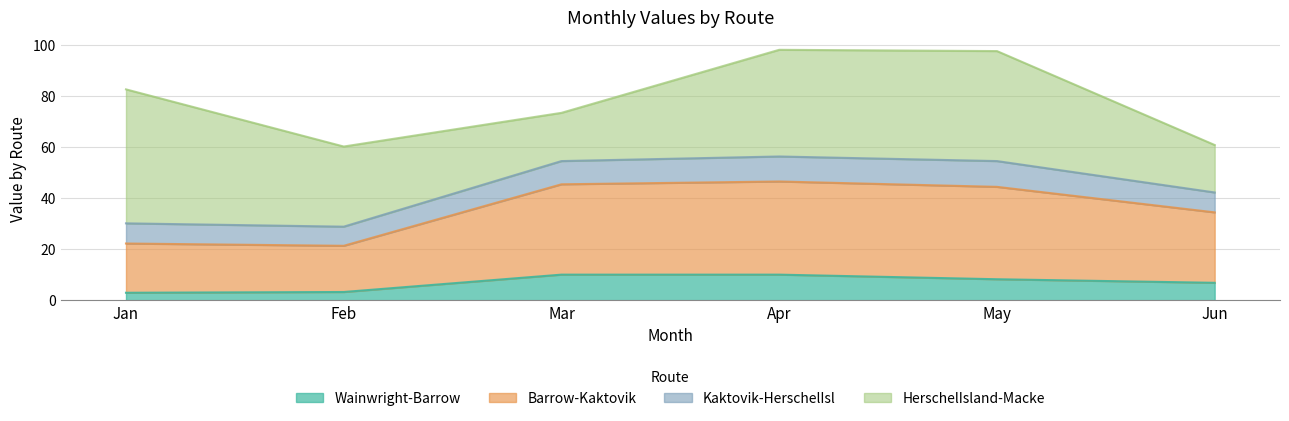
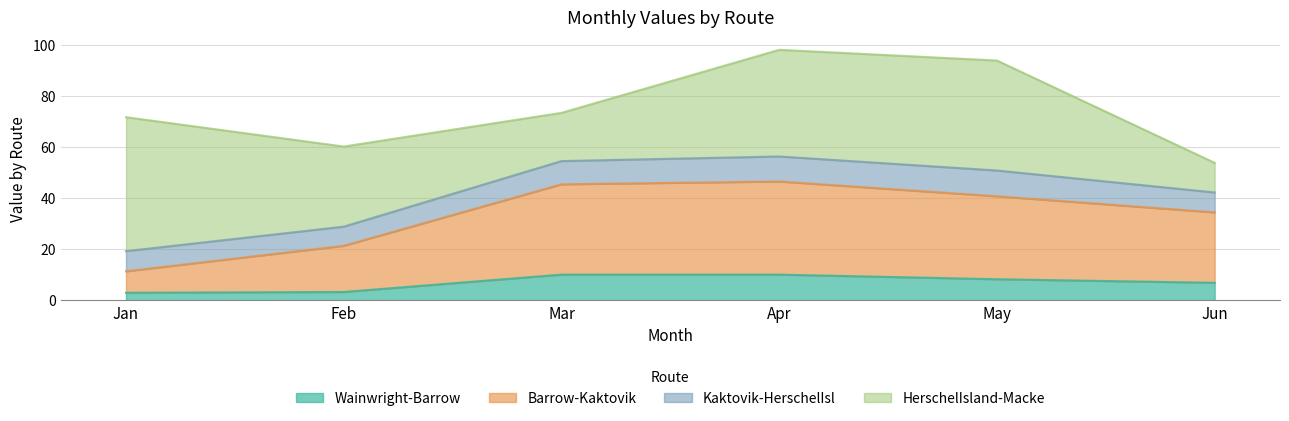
Barrow-Kaktovik, Jan: 19 -> 8
Barrow-Kaktovik, May: 36 -> 33
HerschelIsland-Macke, Jun: 19 -> 12
